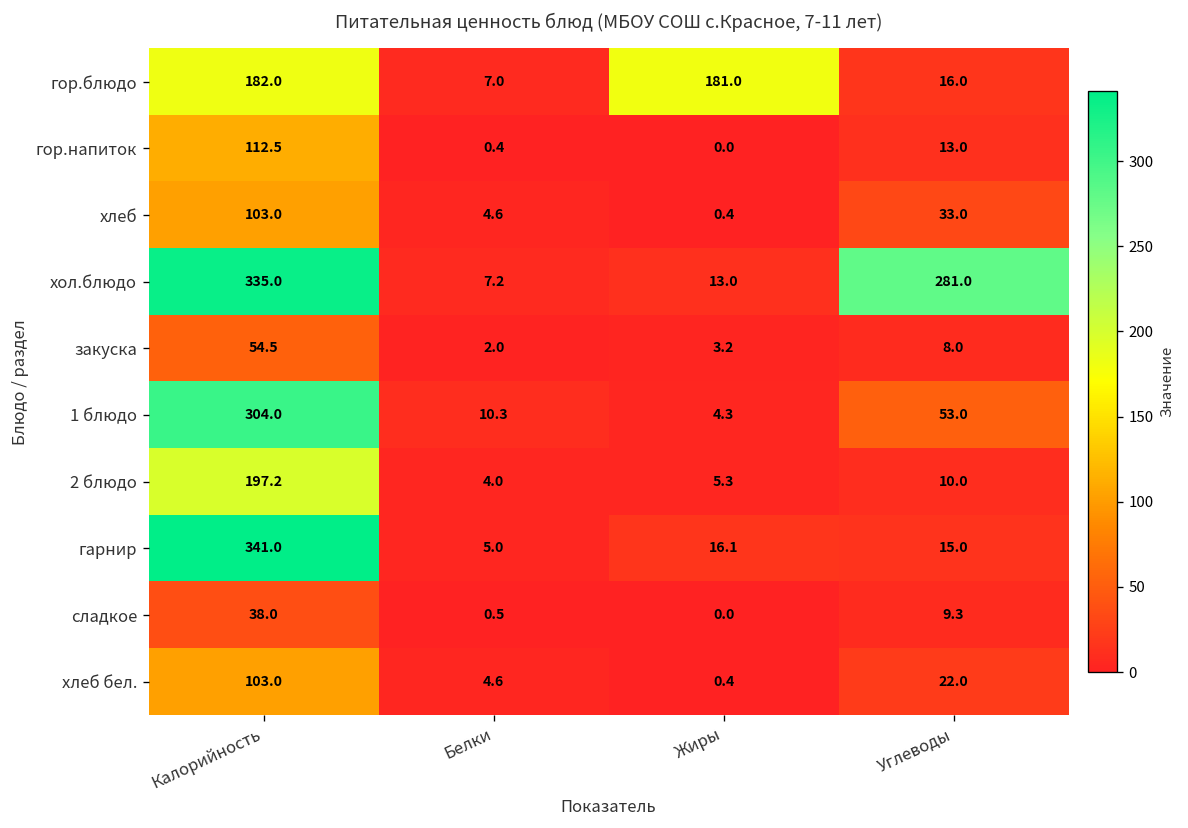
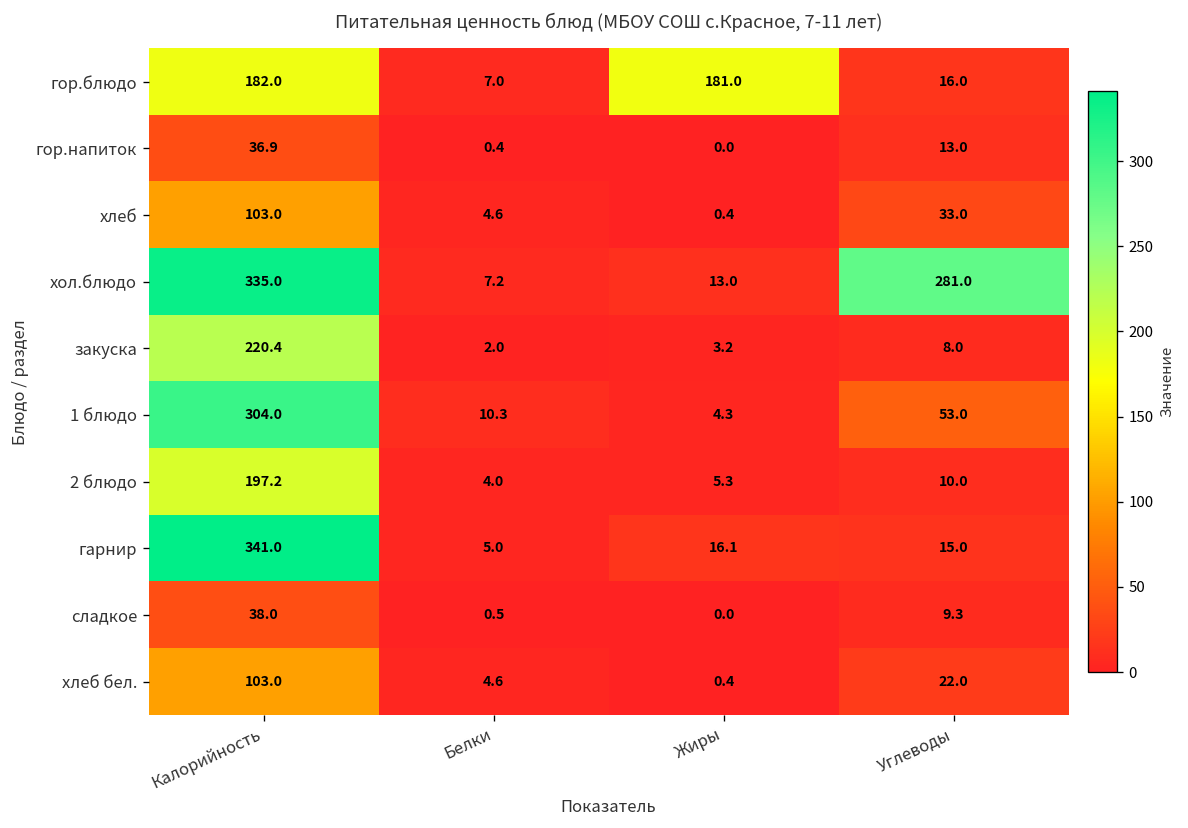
гор.напиток, Калорийность: 112.5 -> 36.9
закуска, Калорийность: 54.5 -> 220.4
